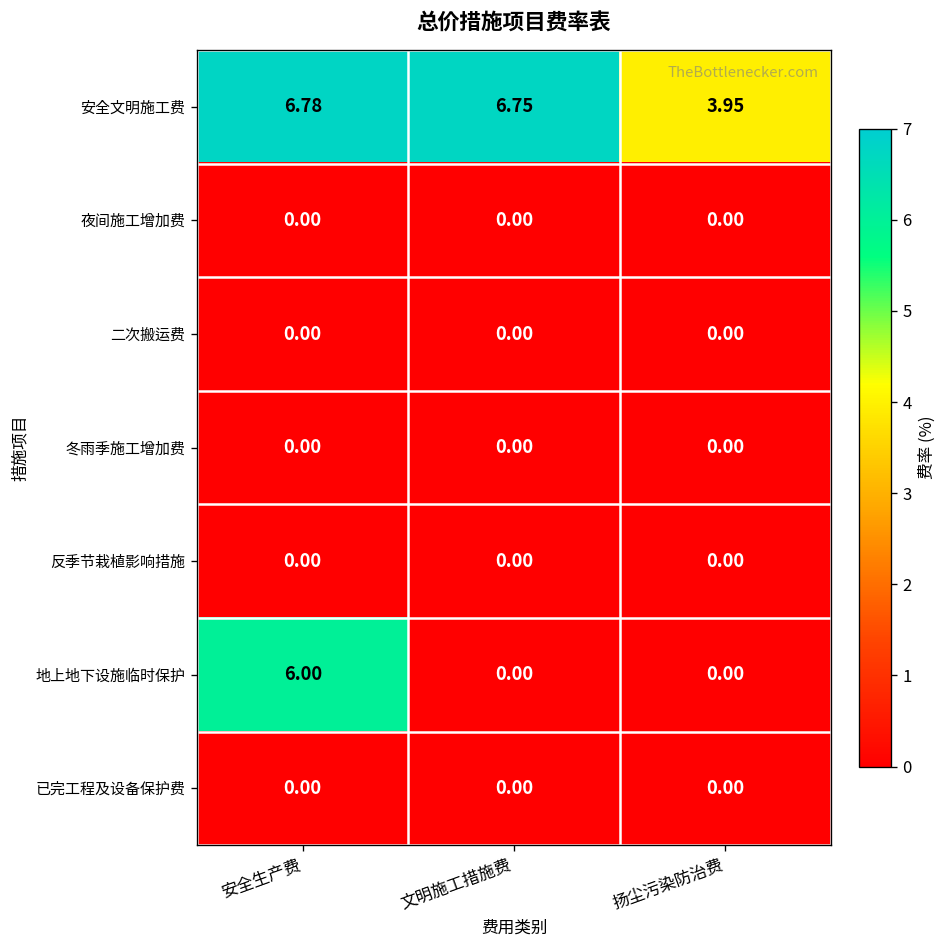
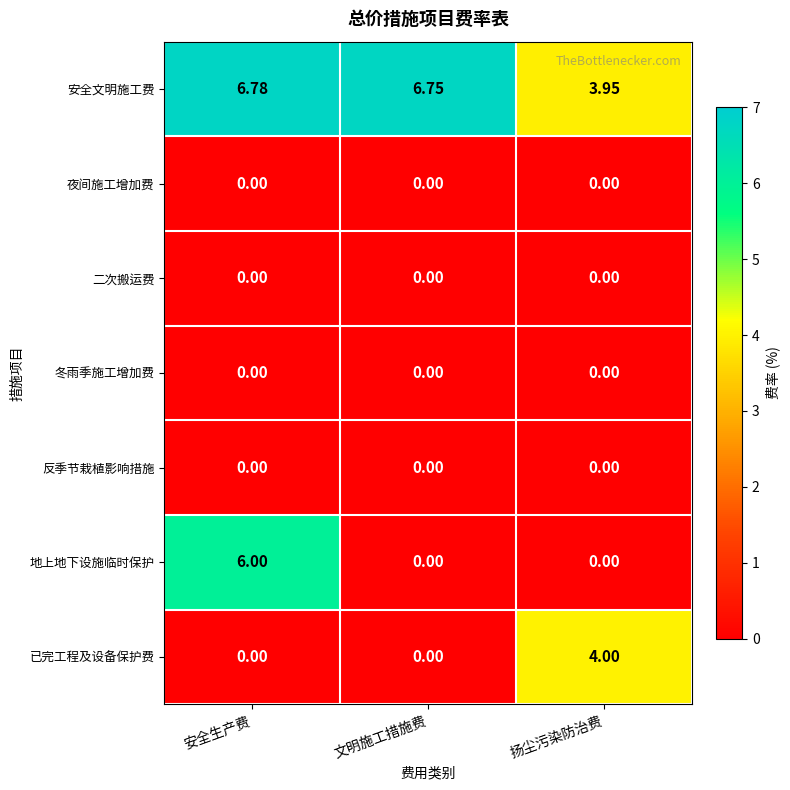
已完工程及设备保护费, 扬尘污染防治费: 0.00 -> 4.00
